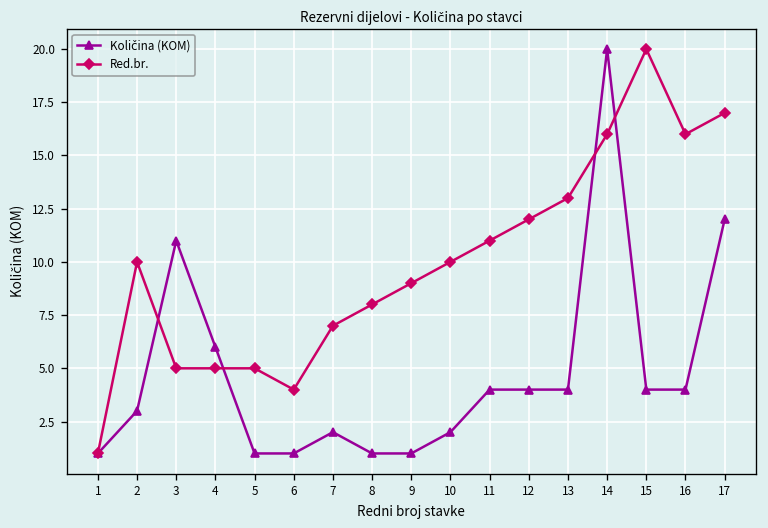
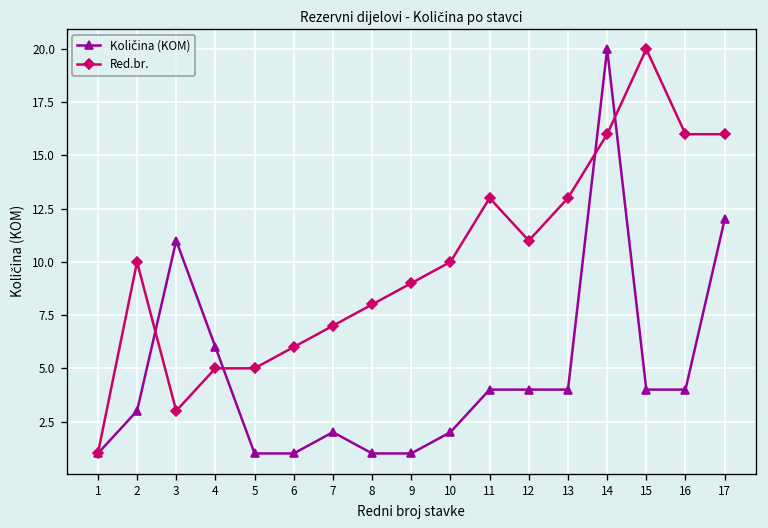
Red.br., 3: 5 -> 3
Red.br., 6: 4 -> 6
Red.br., 11: 11 -> 13
Red.br., 12: 12 -> 11
Red.br., 17: 17 -> 16
